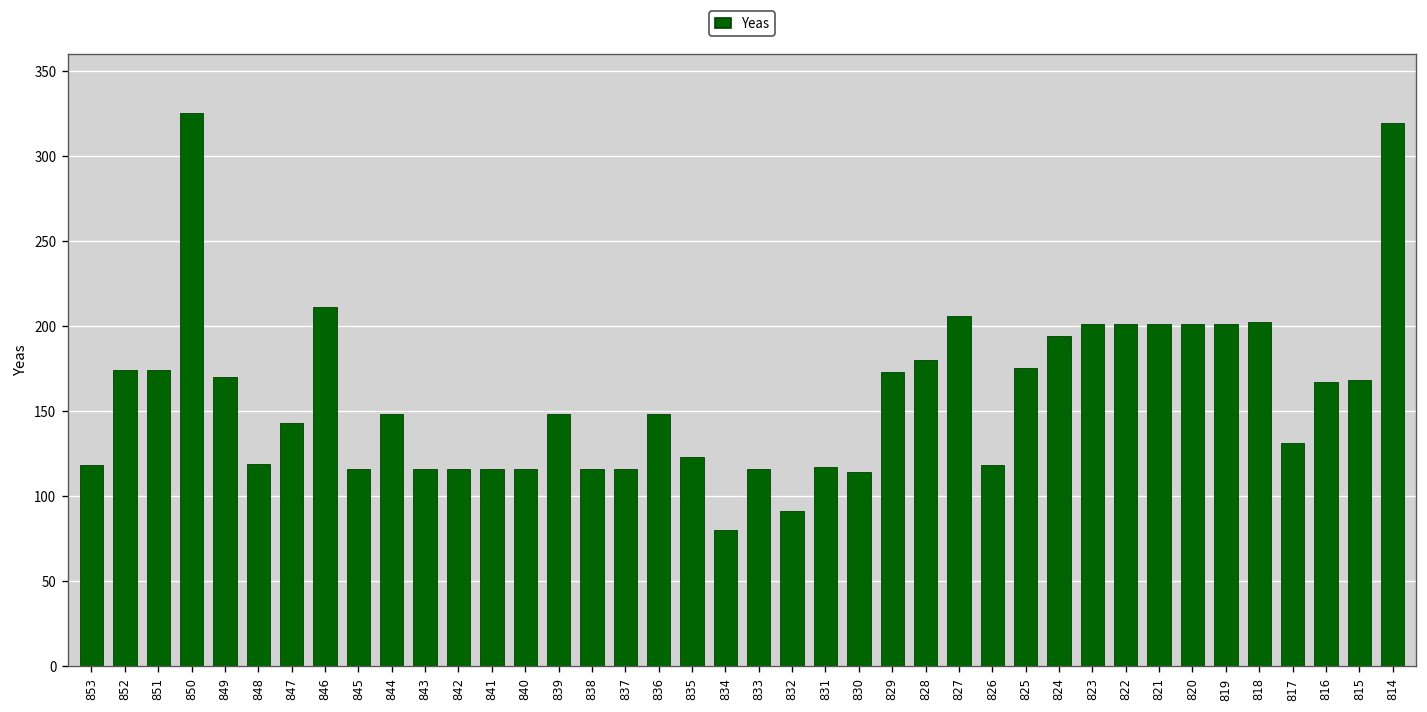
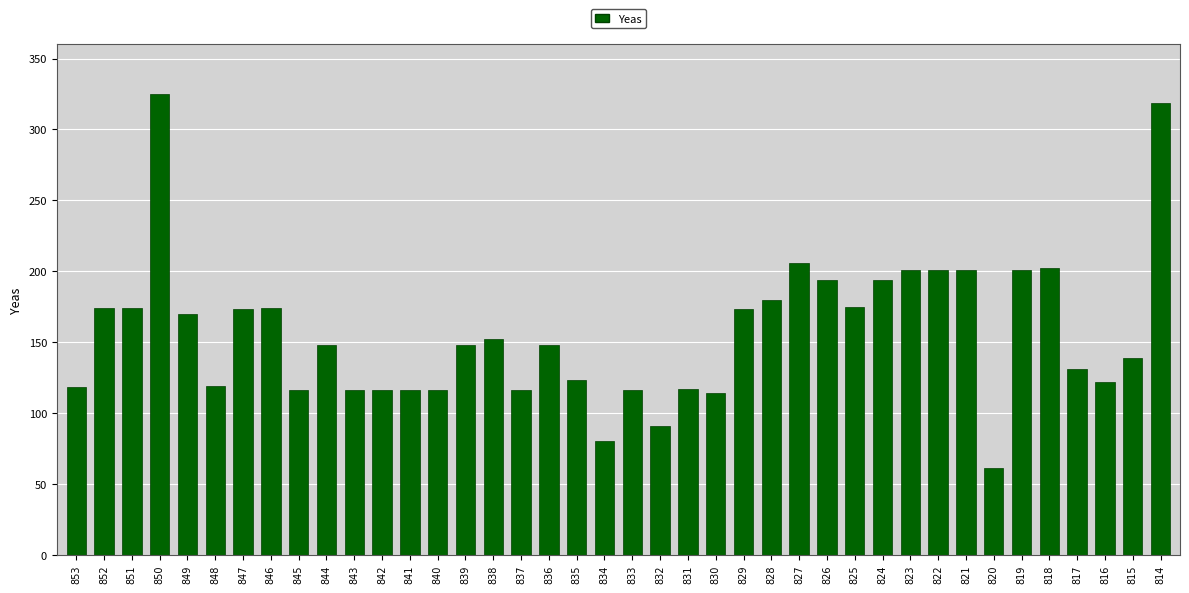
847: 143 -> 173
846: 211 -> 174
838: 116 -> 152
826: 118 -> 194
820: 201 -> 61
816: 167 -> 122
815: 168 -> 139
